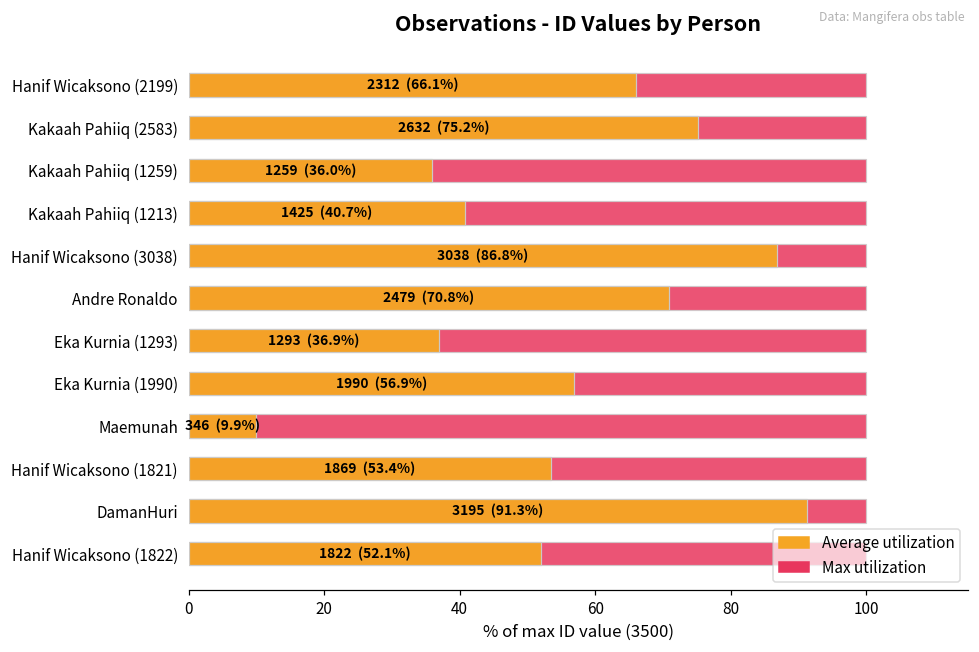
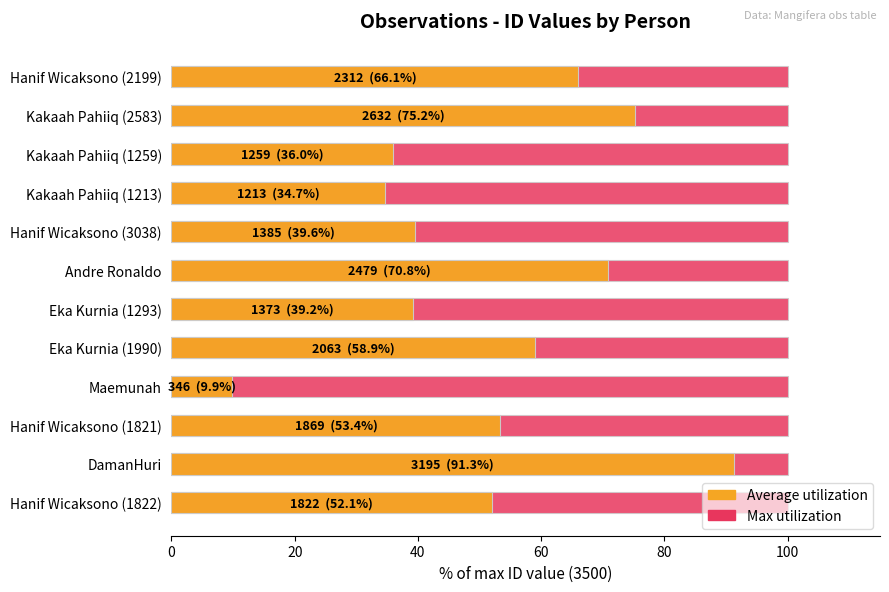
Average utilization, Kakaah Pahiiq (1213): 1425 (40.7%) -> 1213 (34.7%)
Average utilization, Hanif Wicaksono (3038): 3038 (86.8%) -> 1385 (39.6%)
Average utilization, Eka Kurnia (1293): 1293 (36.9%) -> 1373 (39.2%)
Average utilization, Eka Kurnia (1990): 1990 (56.9%) -> 2063 (58.9%)
